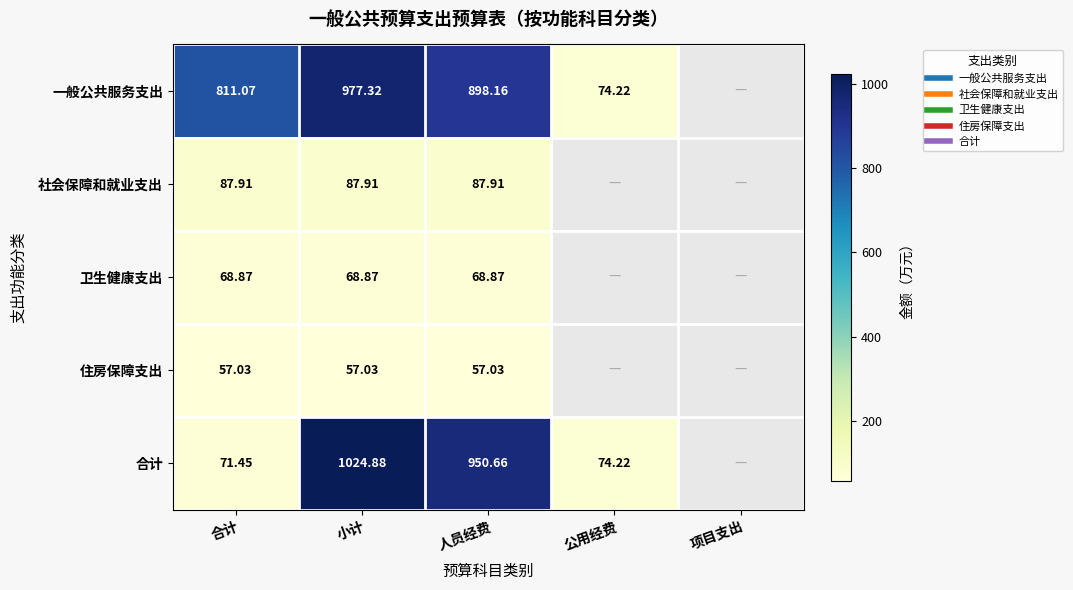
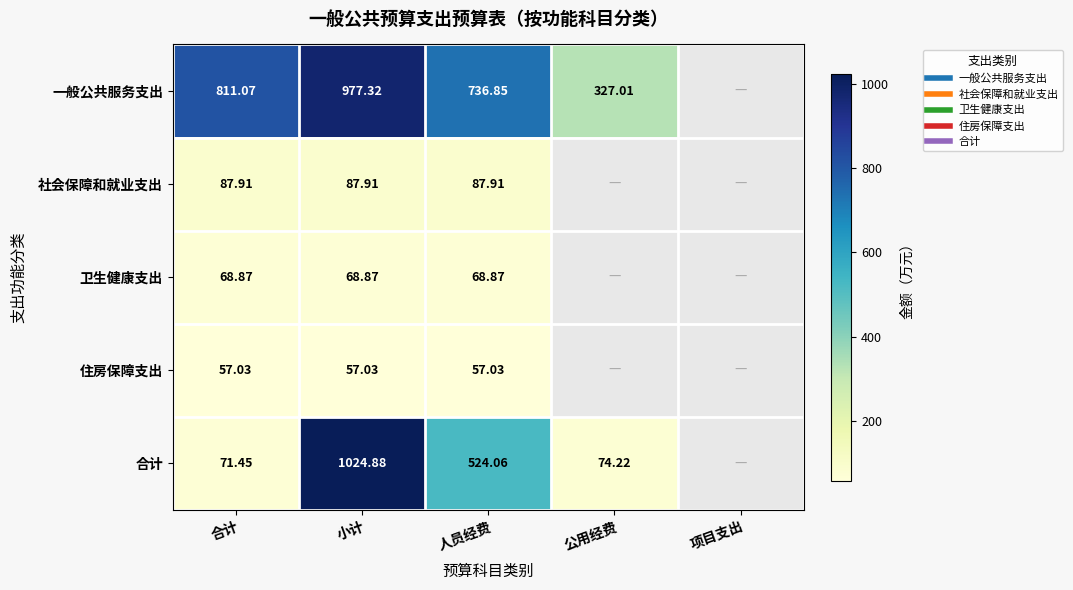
一般公共服务支出, 人员经费: 898.16 -> 736.85
一般公共服务支出, 公用经费: 74.22 -> 327.01
合计, 人员经费: 950.66 -> 524.06
